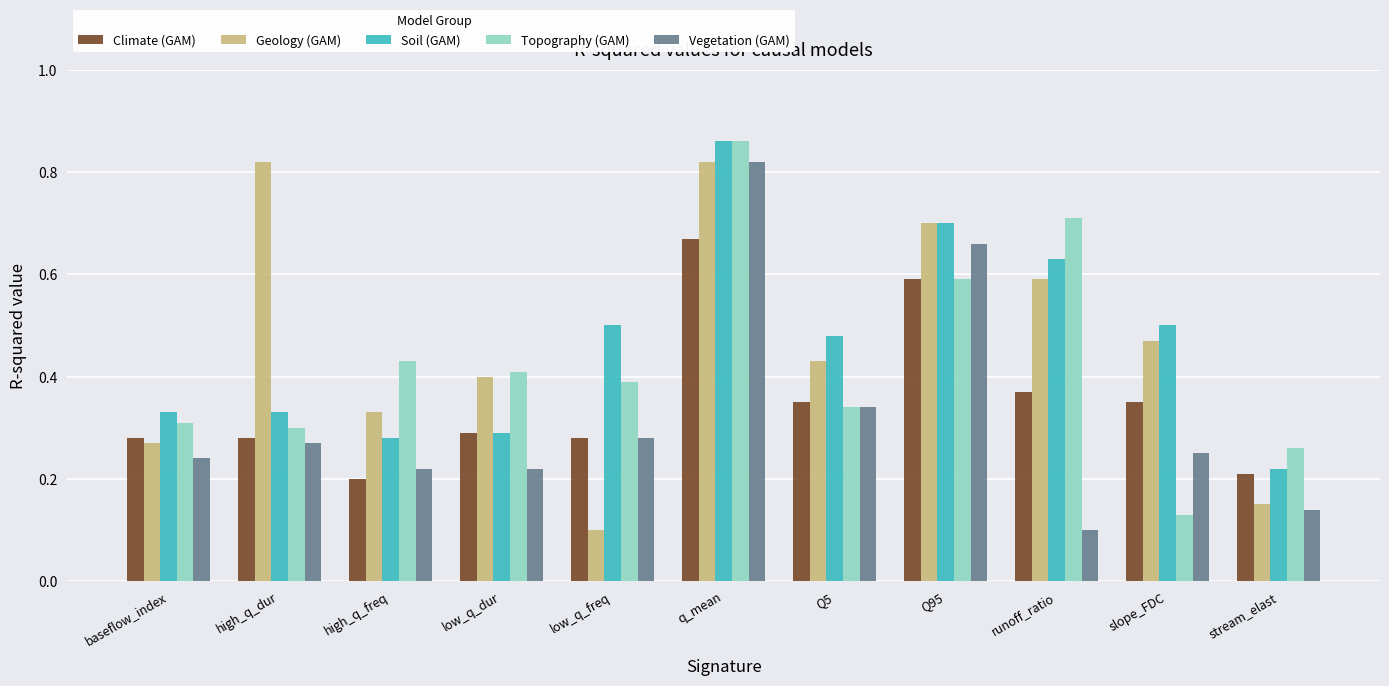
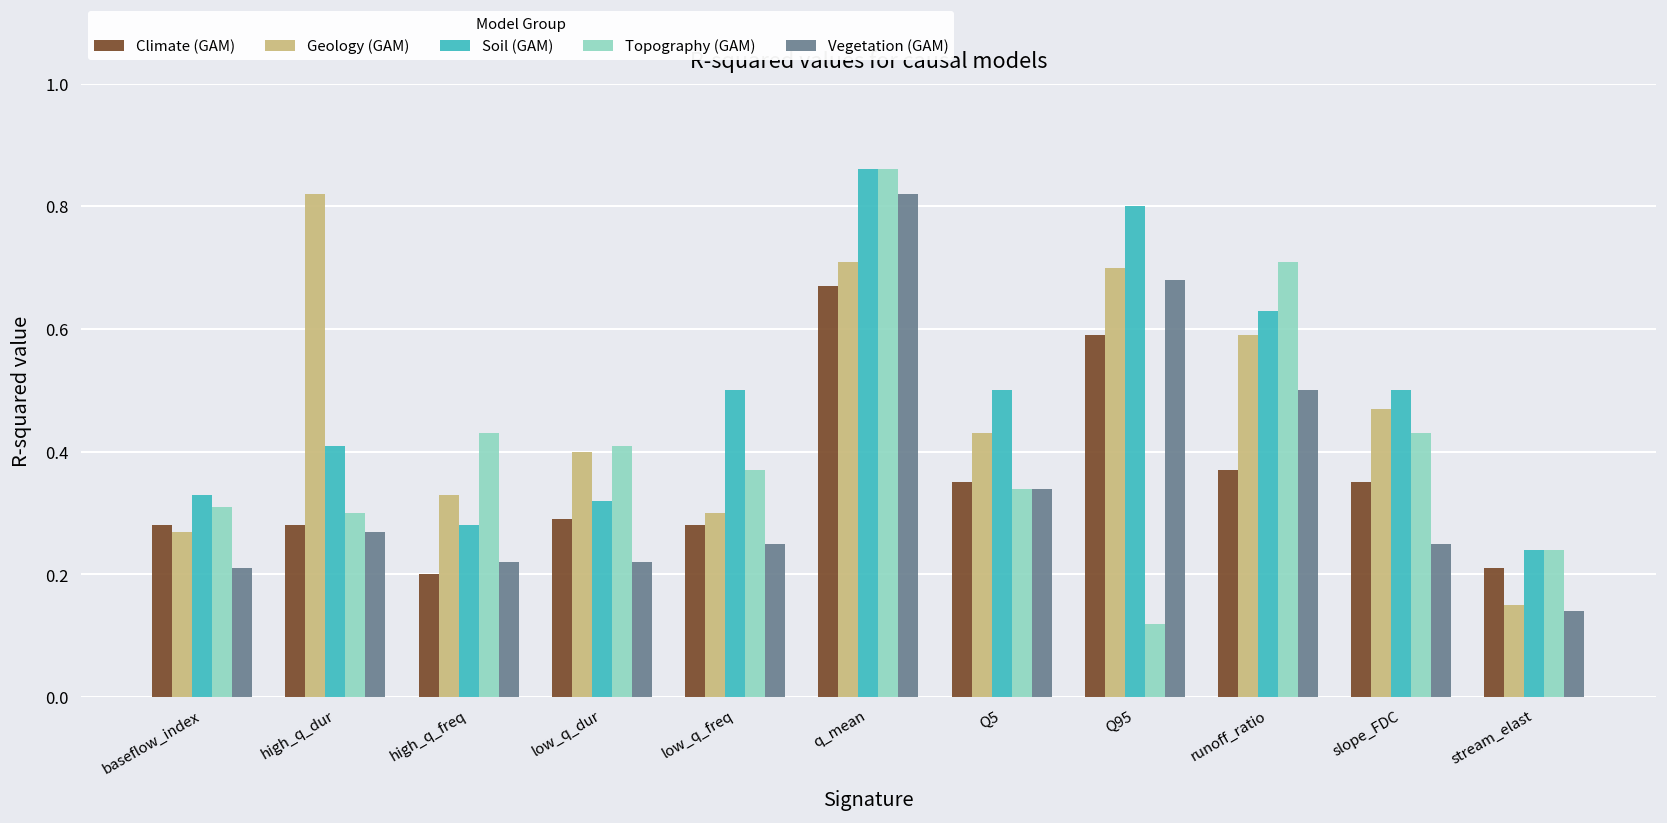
Vegetation (GAM), baseflow_index: 0.24 -> 0.21
Soil (GAM), high_q_dur: 0.33 -> 0.41
Soil (GAM), low_q_dur: 0.29 -> 0.32
Geology (GAM), low_q_freq: 0.1 -> 0.3
Topography (GAM), low_q_freq: 0.39 -> 0.37
Vegetation (GAM), low_q_freq: 0.28 -> 0.25
Geology (GAM), q_mean: 0.82 -> 0.71
Soil (GAM), Q5: 0.48 -> 0.50
Soil (GAM), Q95: 0.7 -> 0.8
Topography (GAM), Q95: 0.59 -> 0.12
Vegetation (GAM), Q95: 0.66 -> 0.68
Vegetation (GAM), runoff_ratio: 0.1 -> 0.5
Topography (GAM), slope_FDC: 0.13 -> 0.43
Soil (GAM), stream_elast: 0.22 -> 0.24
Topography (GAM), stream_elast: 0.26 -> 0.24
